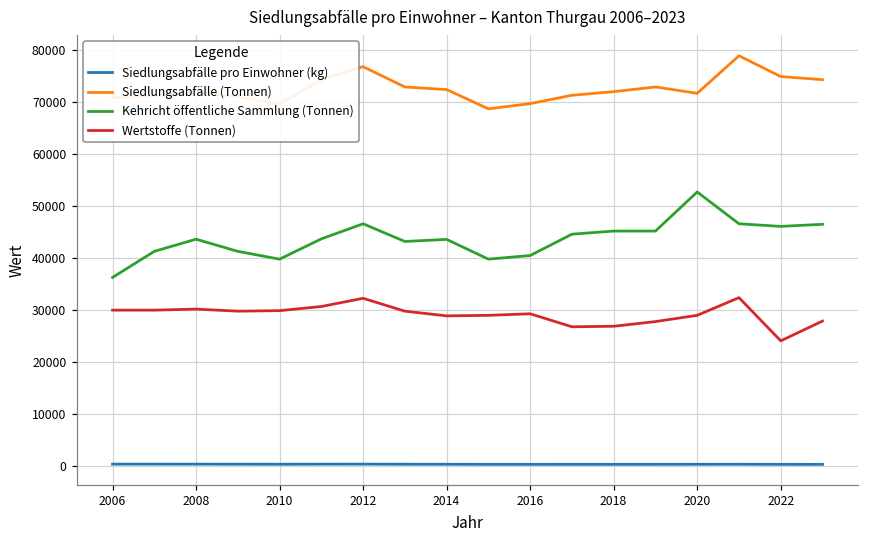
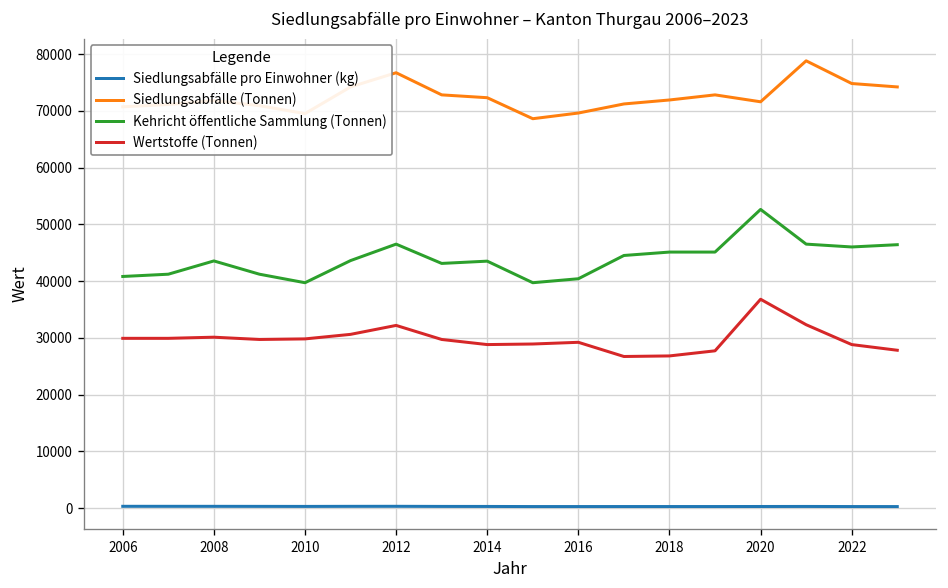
Kehricht öffentliche Sammlung (Tonnen), 2006: 36000 -> 41000
Wertstoffe (Tonnen), 2020: 29000 -> 37000
Wertstoffe (Tonnen), 2022: 24000 -> 29000
